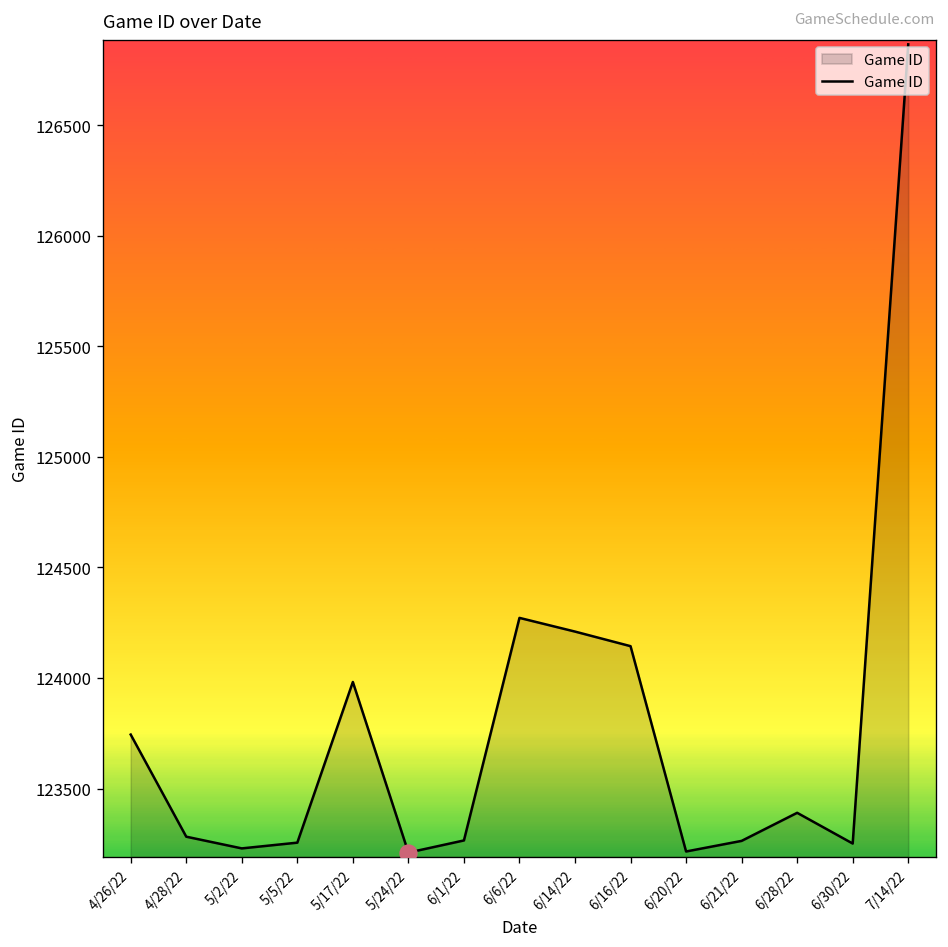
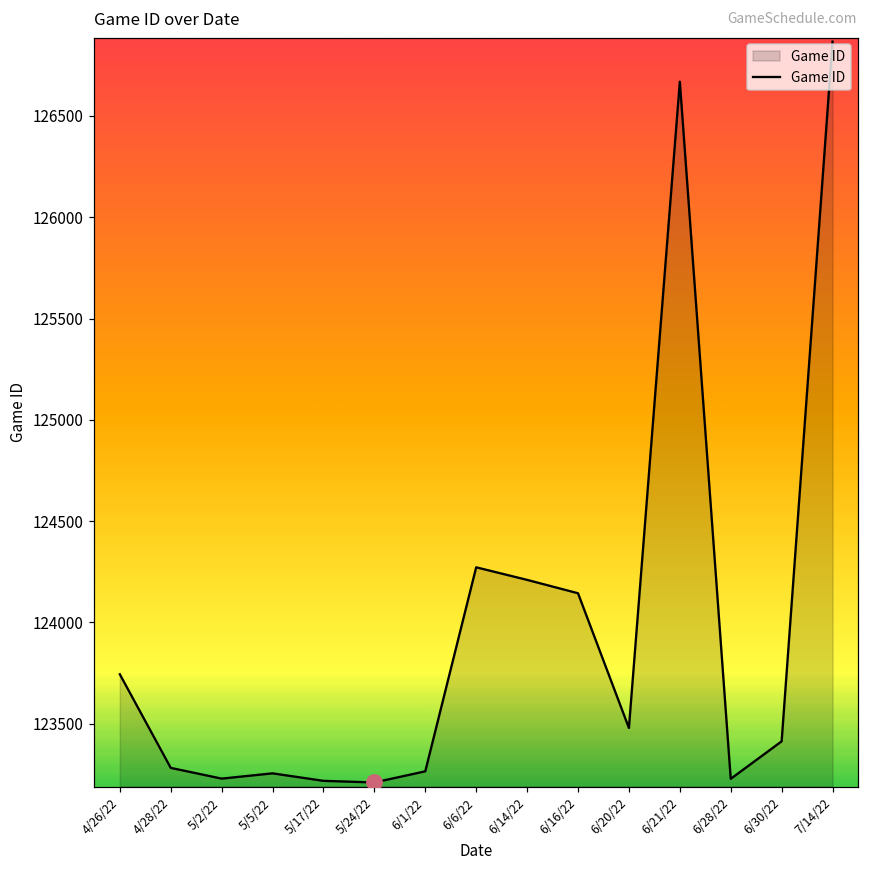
Game ID, 5/17/22: 123980 -> 123220
Game ID, 6/20/22: 123220 -> 123480
Game ID, 6/21/22: 123260 -> 126670
Game ID, 6/28/22: 123390 -> 123230
Game ID, 6/30/22: 123250 -> 123410
